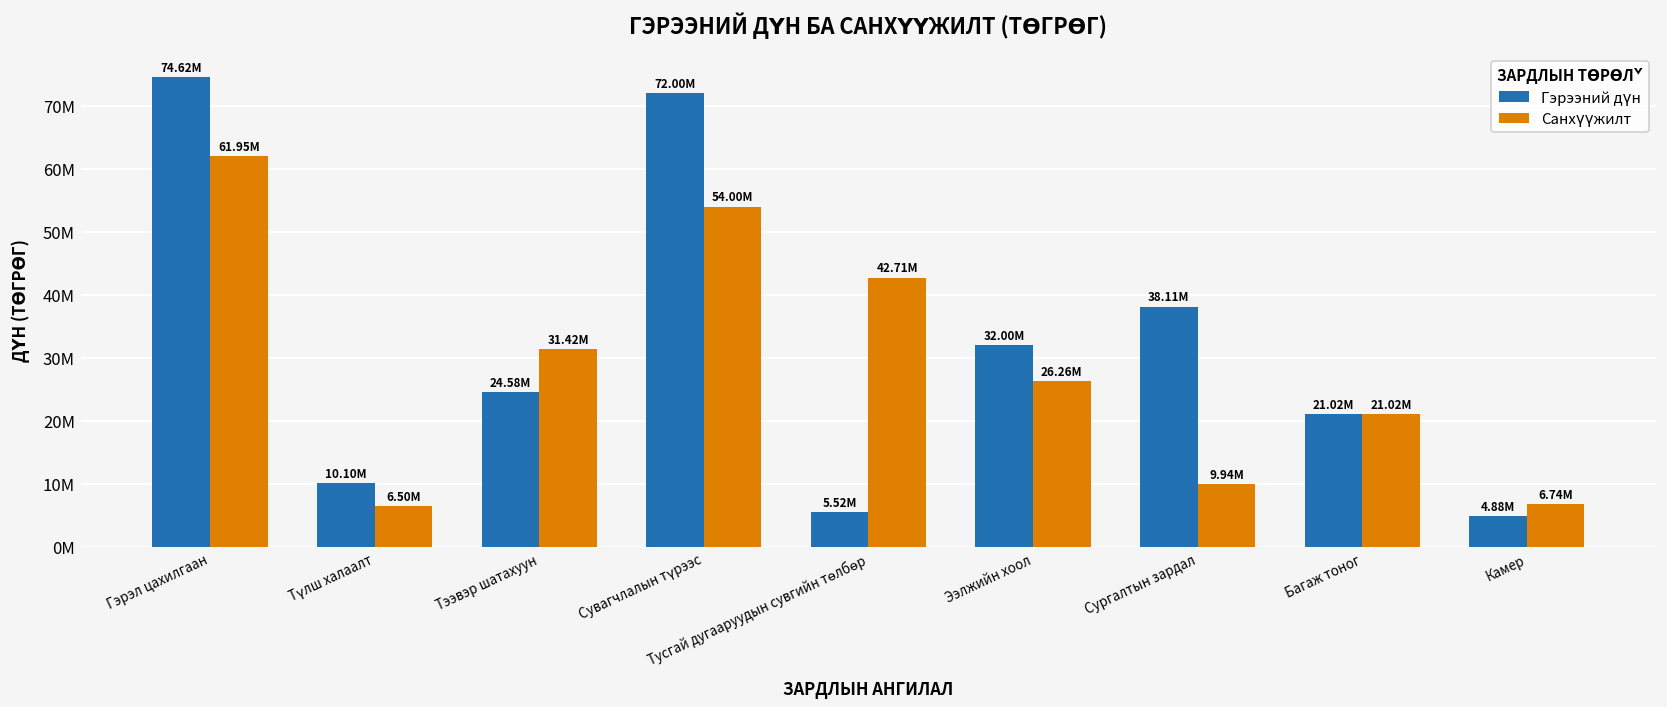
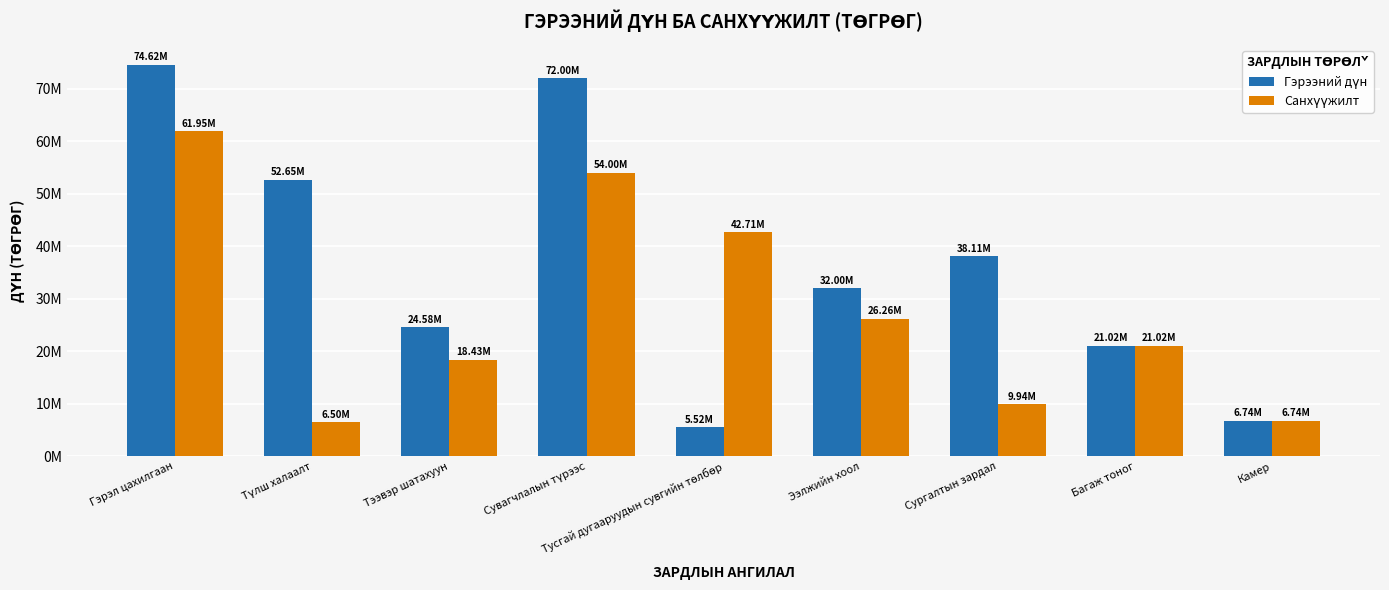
Гэрээний дүн, Түлш халаалт: 10.10M -> 52.65M
Санхүүжилт, Тээвэр шатахуун: 31.42M -> 18.43M
Гэрээний дүн, Камер: 4.88M -> 6.74M
